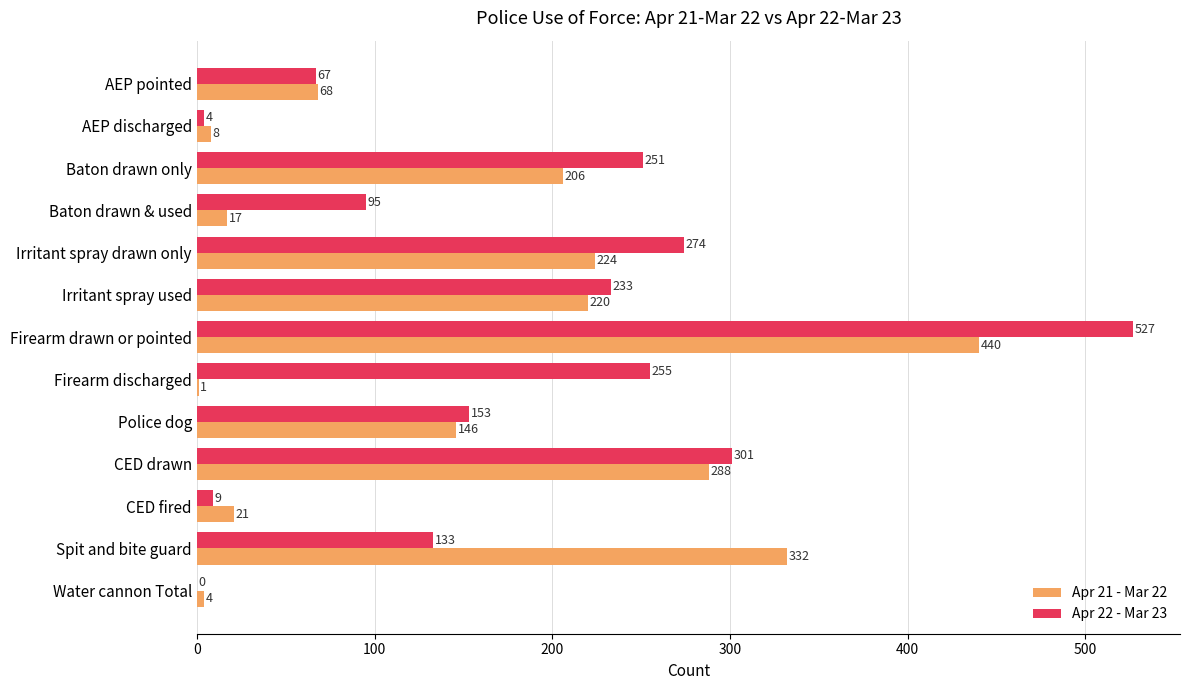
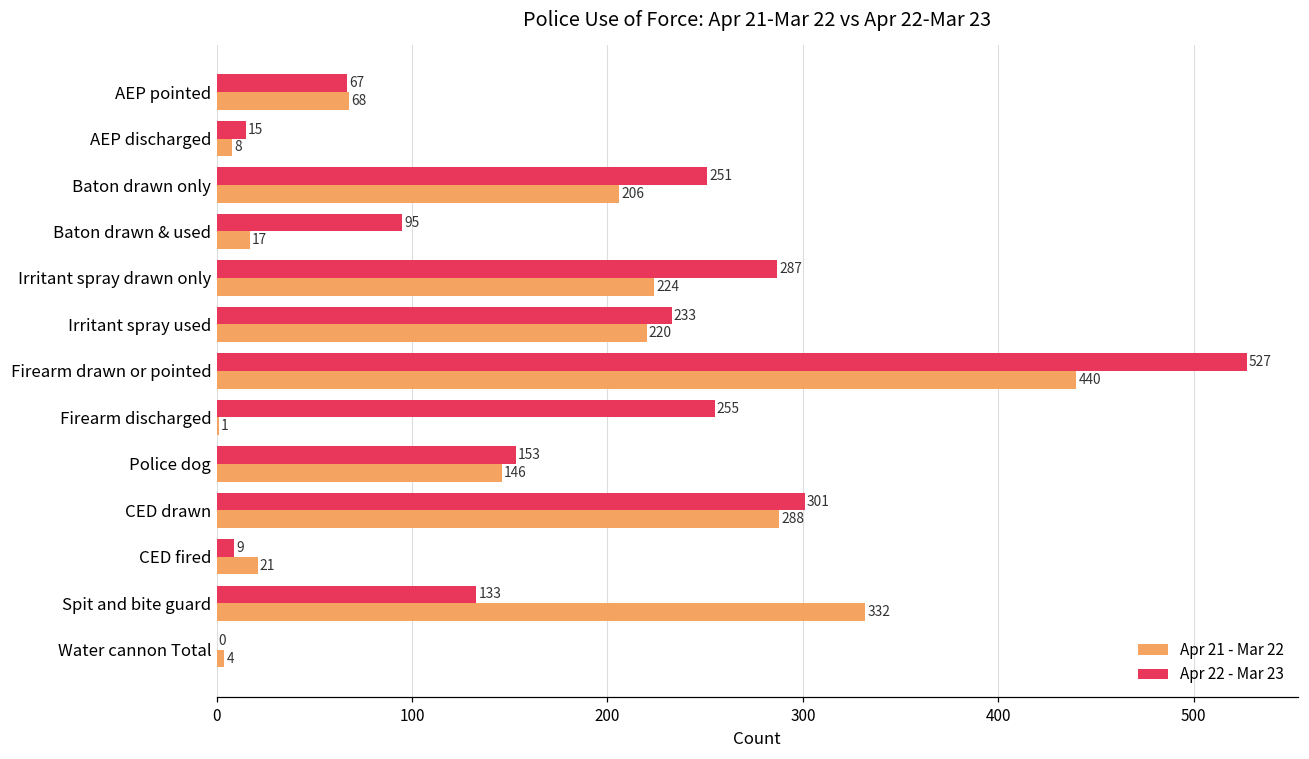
Apr 22 - Mar 23, AEP discharged: 4 -> 15
Apr 22 - Mar 23, Irritant spray drawn only: 274 -> 287
